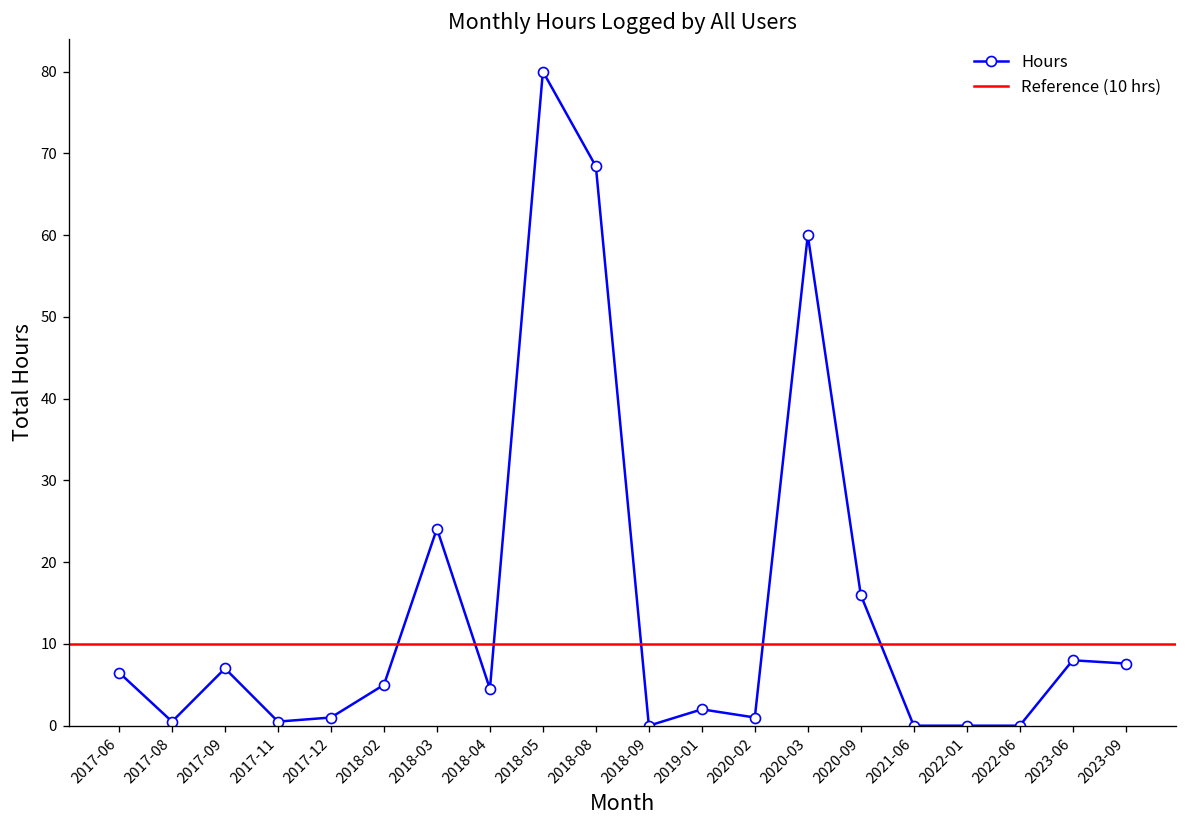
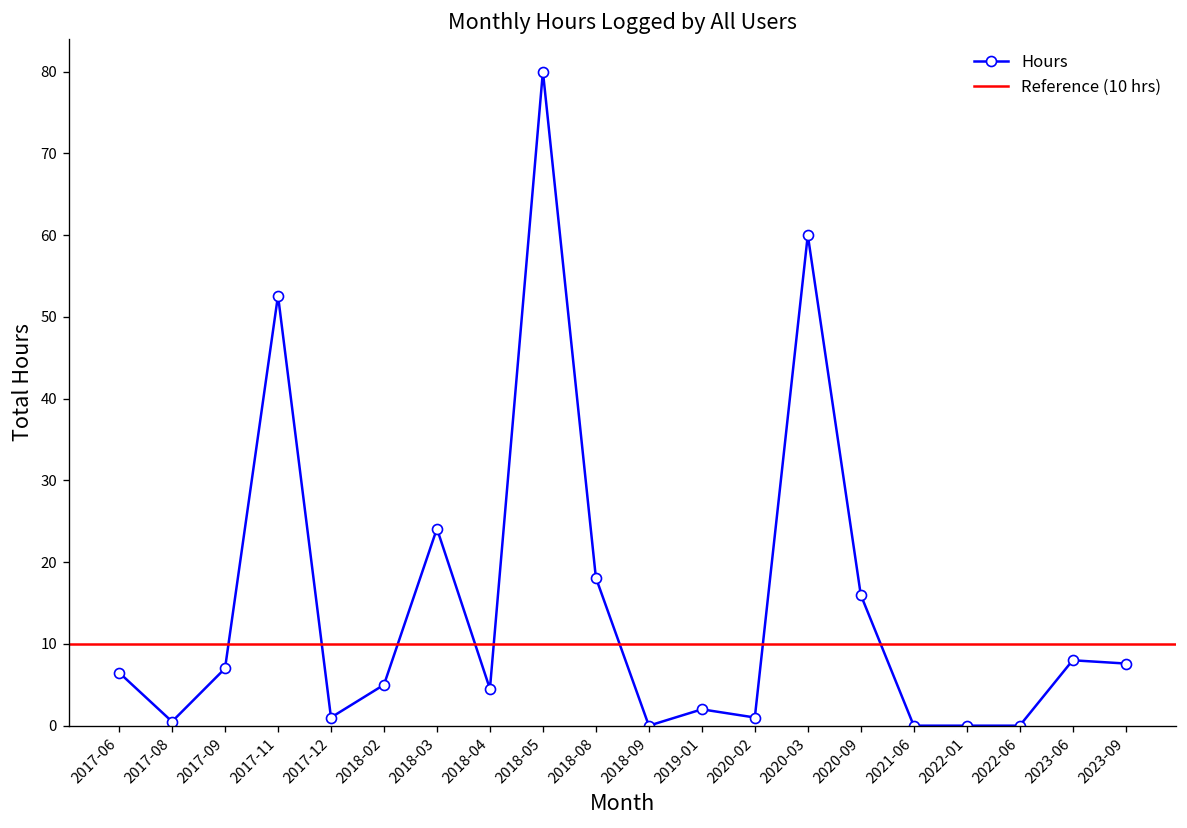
2017-11: 1 -> 53
2018-08: 68 -> 18
